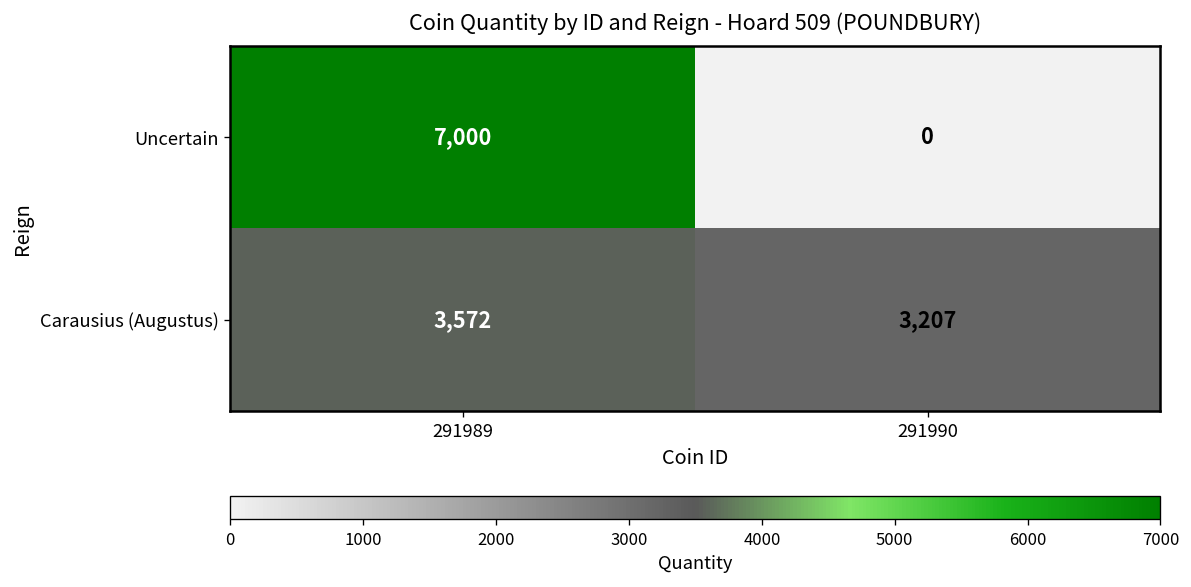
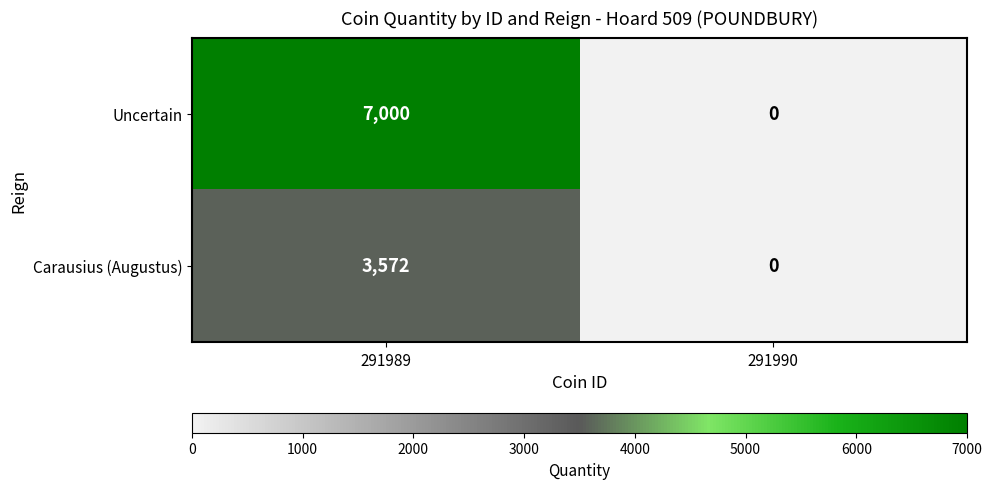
Carausius (Augustus), 291990: 3,207 -> 0
